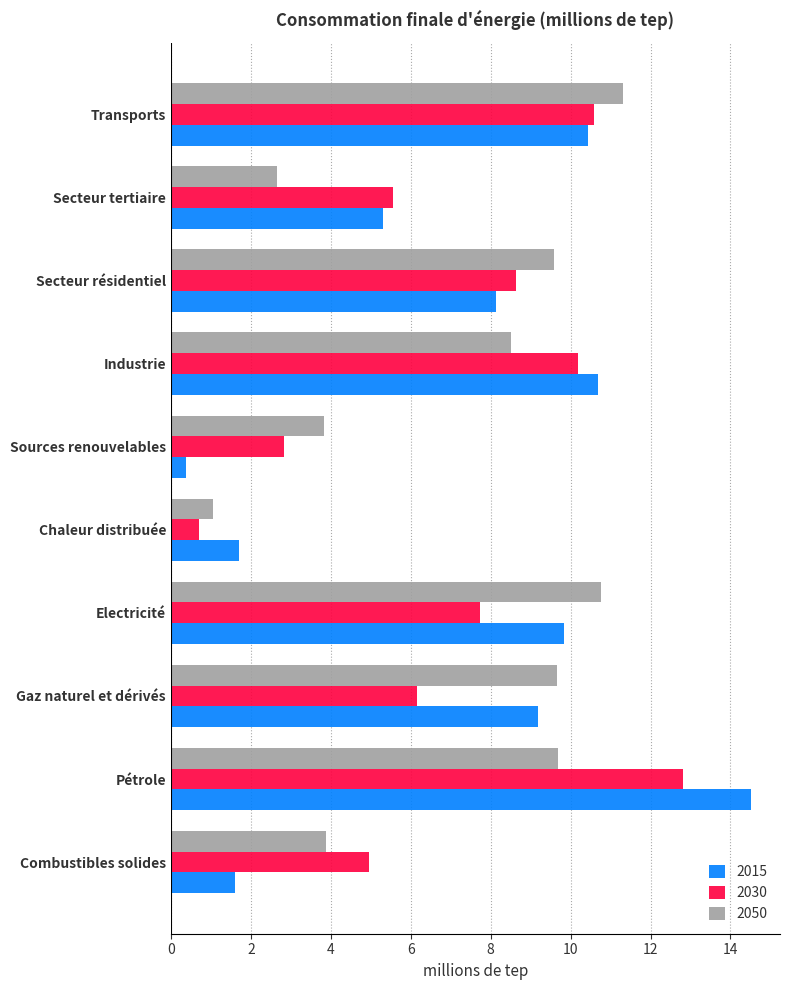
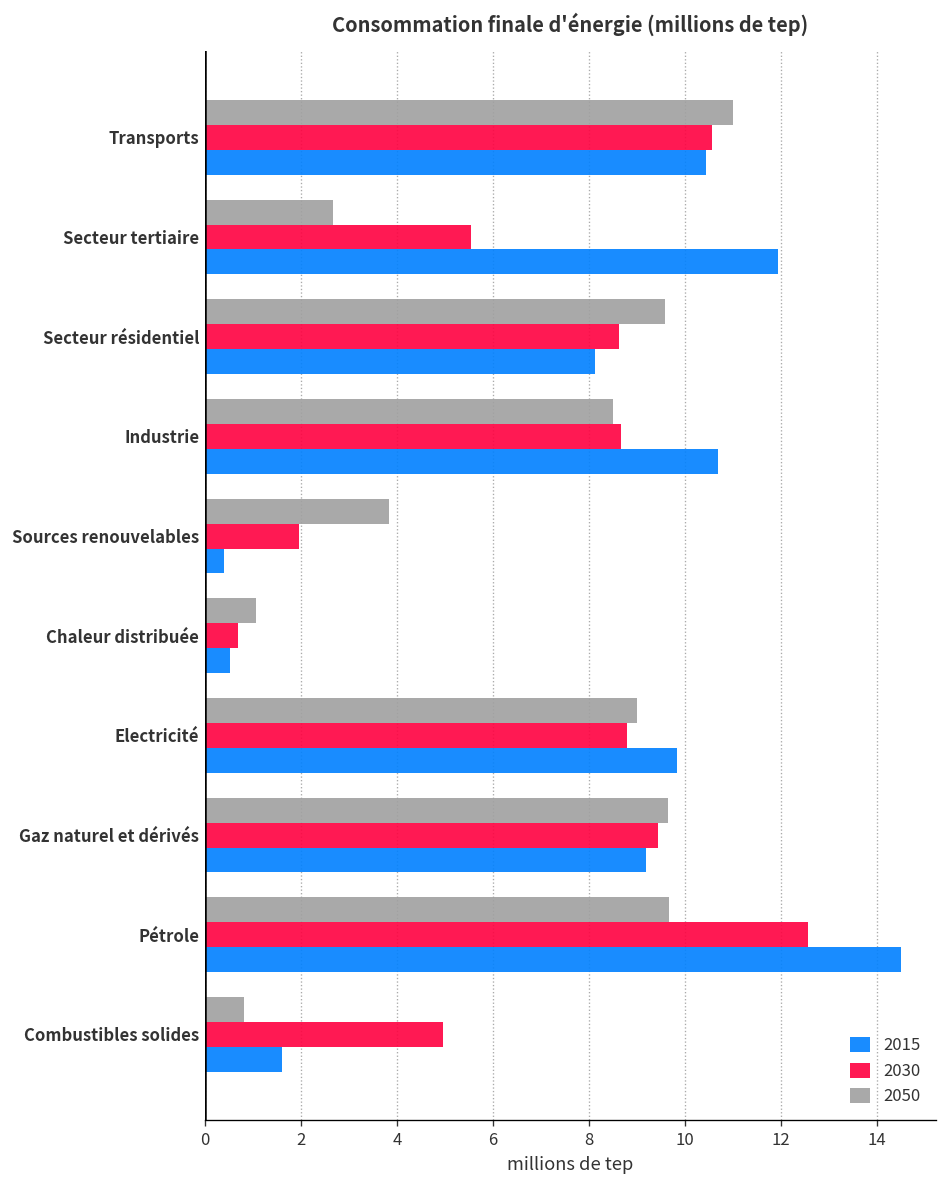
2050, Transports: 11.3 -> 11.0
2015, Secteur tertiaire: 5.3 -> 11.9
2030, Industrie: 10.2 -> 8.7
2030, Sources renouvelables: 2.8 -> 2.0
2015, Chaleur distribuée: 1.7 -> 0.5
2050, Electricité: 10.8 -> 9.0
2030, Electricité: 7.7 -> 8.8
2030, Gaz naturel et dérivés: 6.2 -> 9.4
2030, Pétrole: 12.8 -> 12.6
2050, Combustibles solides: 3.9 -> 0.8
